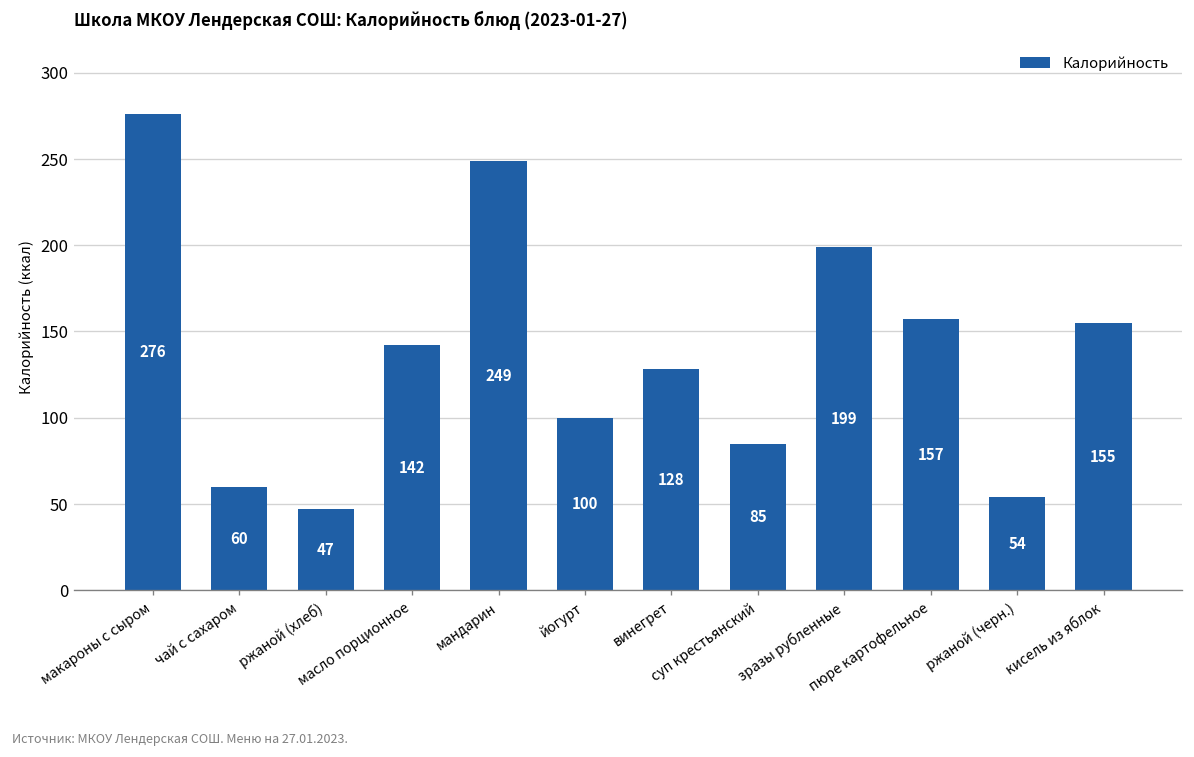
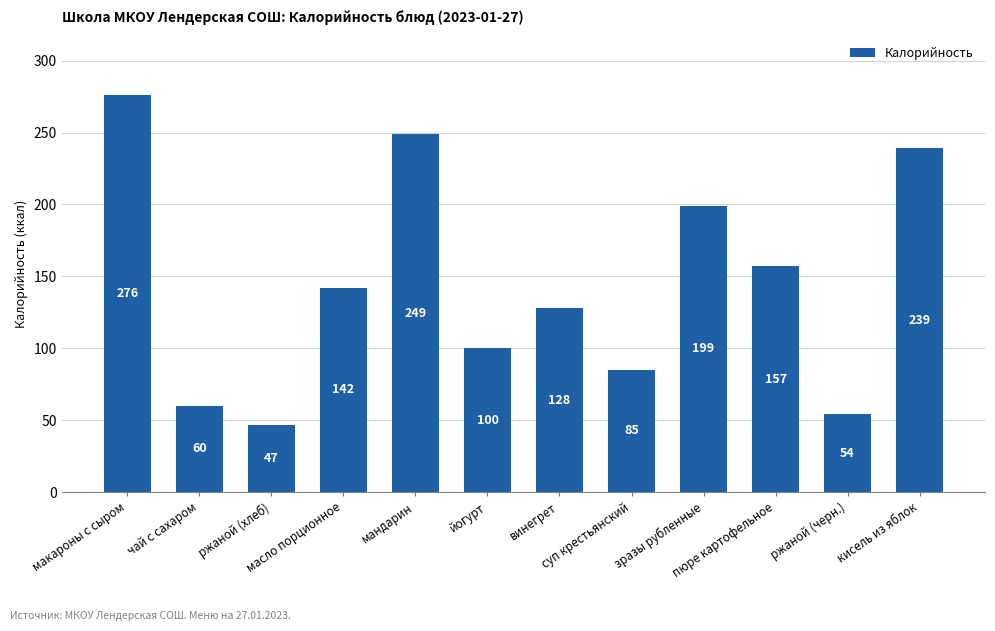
кисель из яблок: 155 -> 239
